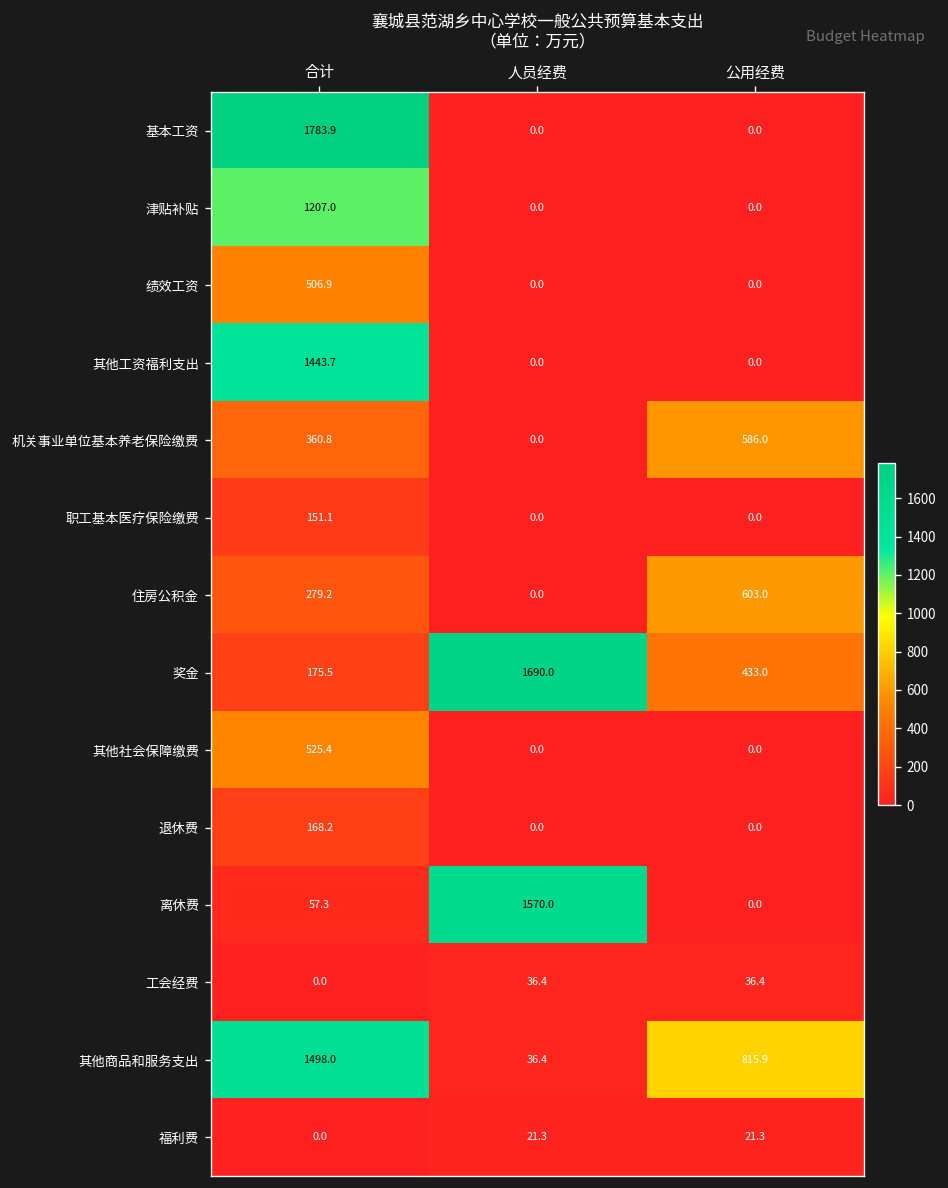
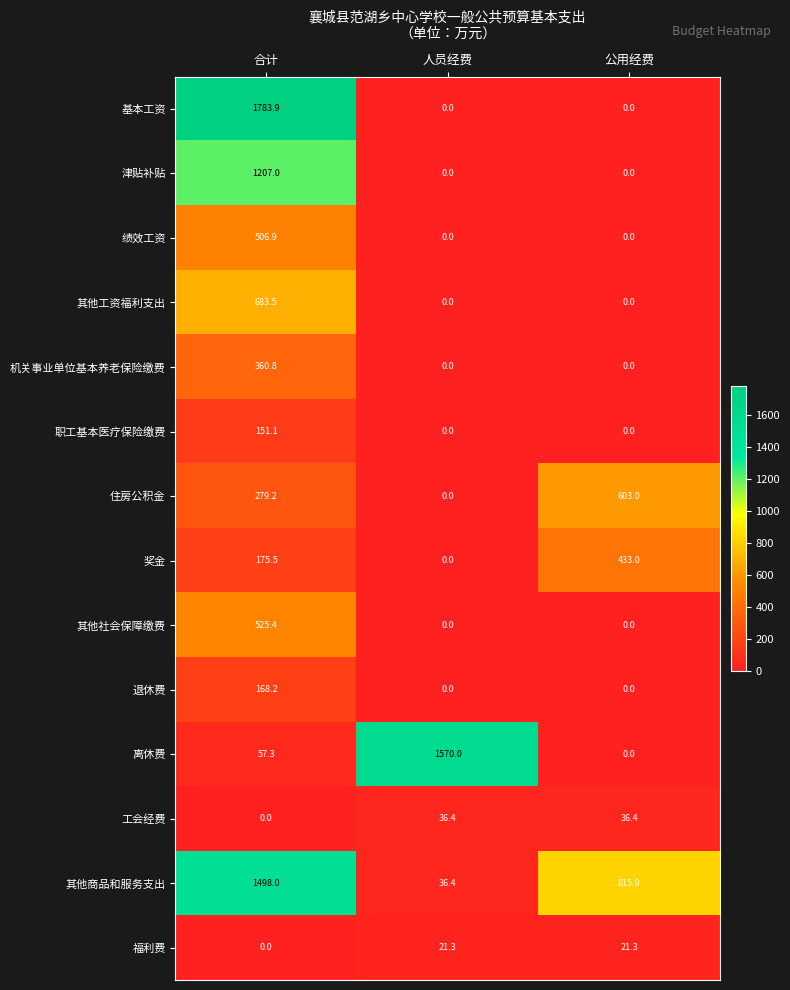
其他工资福利支出, 合计: 1443.7 -> 683.5
机关事业单位基本养老保险缴费, 公用经费: 586.0 -> 0.0
奖金, 人员经费: 1690.0 -> 0.0
